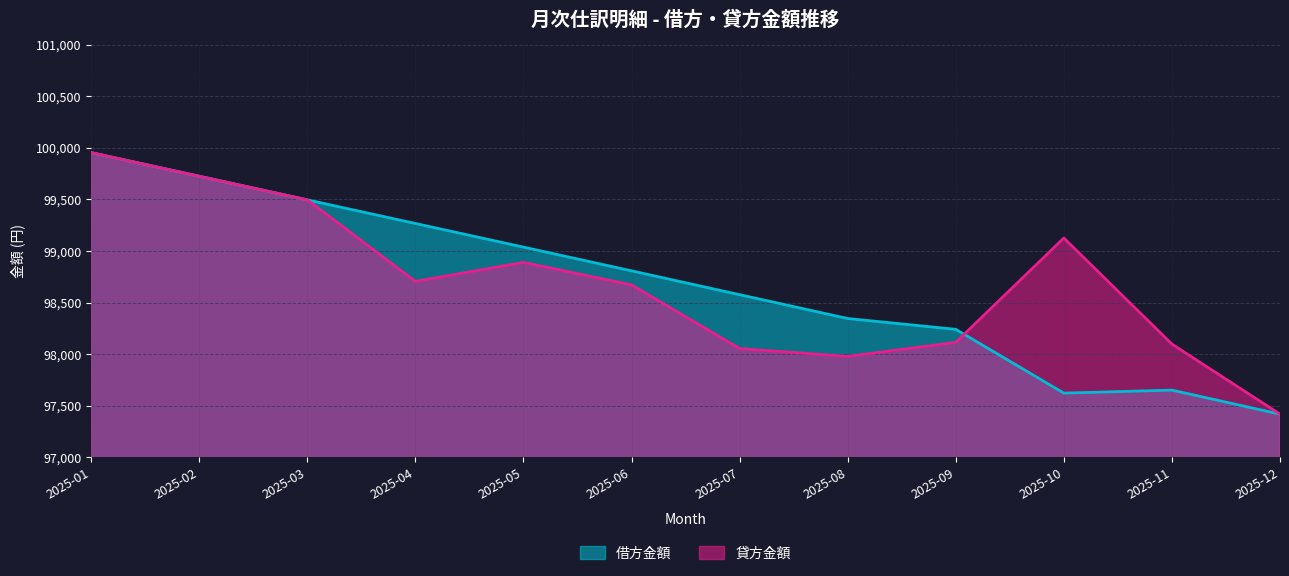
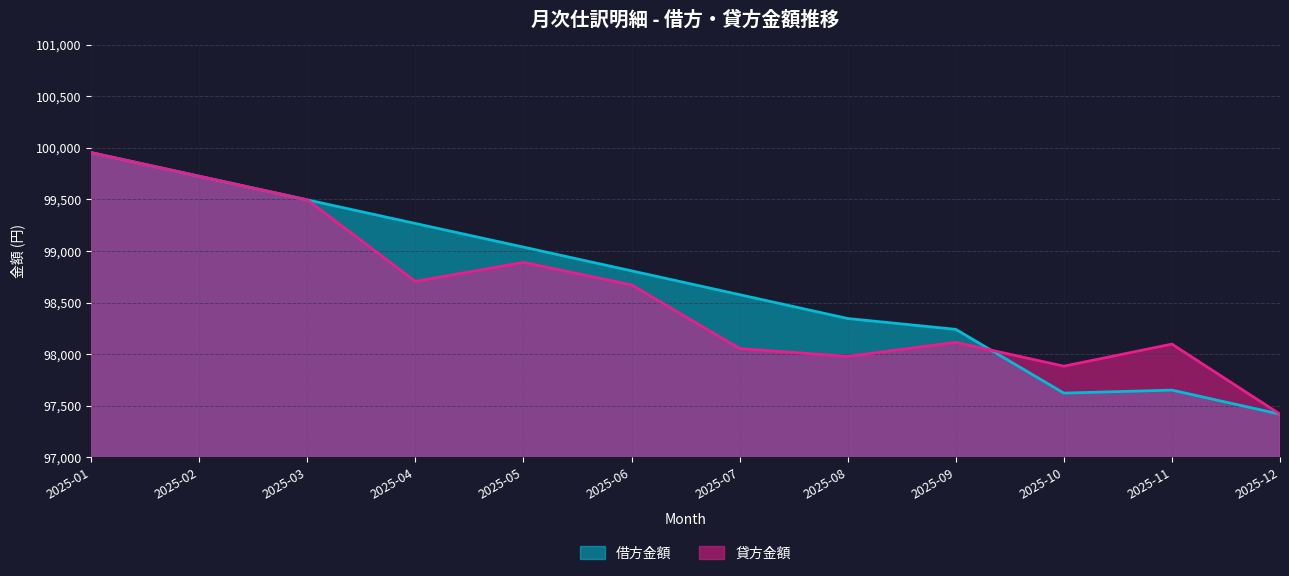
貸方金額, 2025-10: 99,130 -> 97,880
